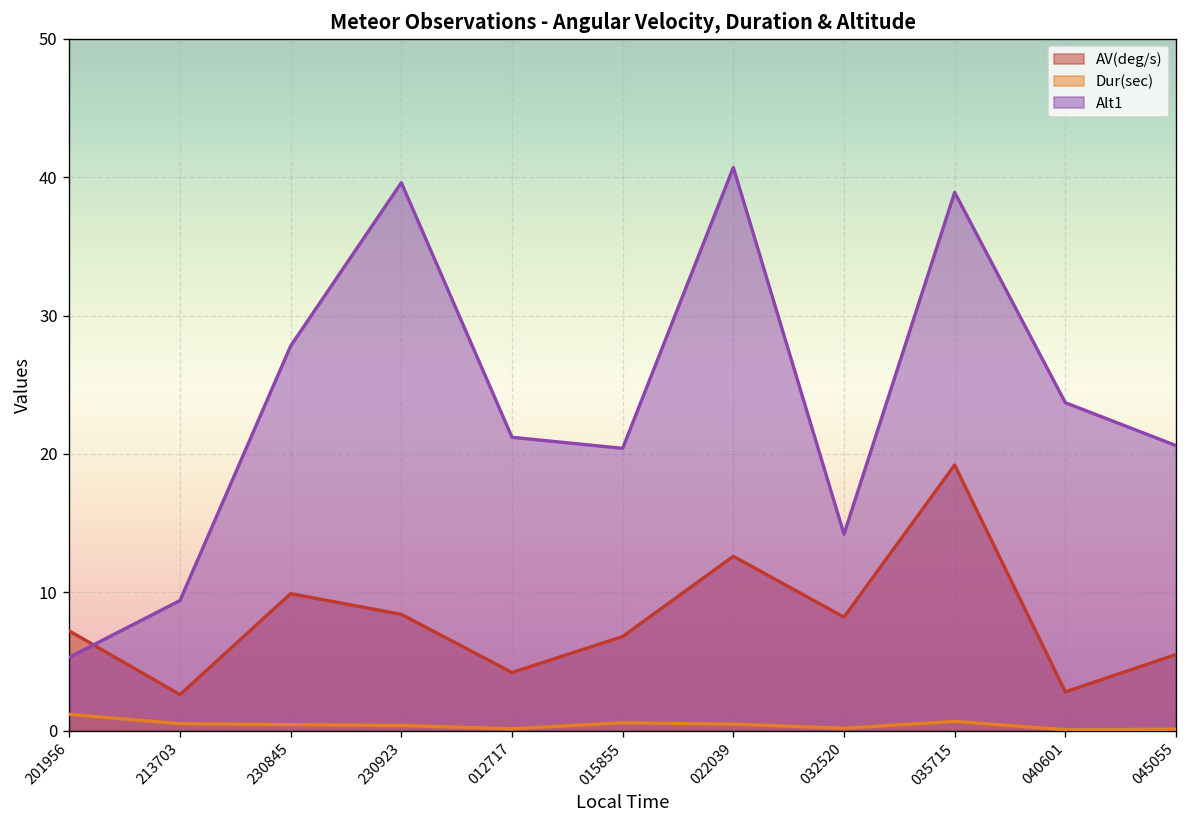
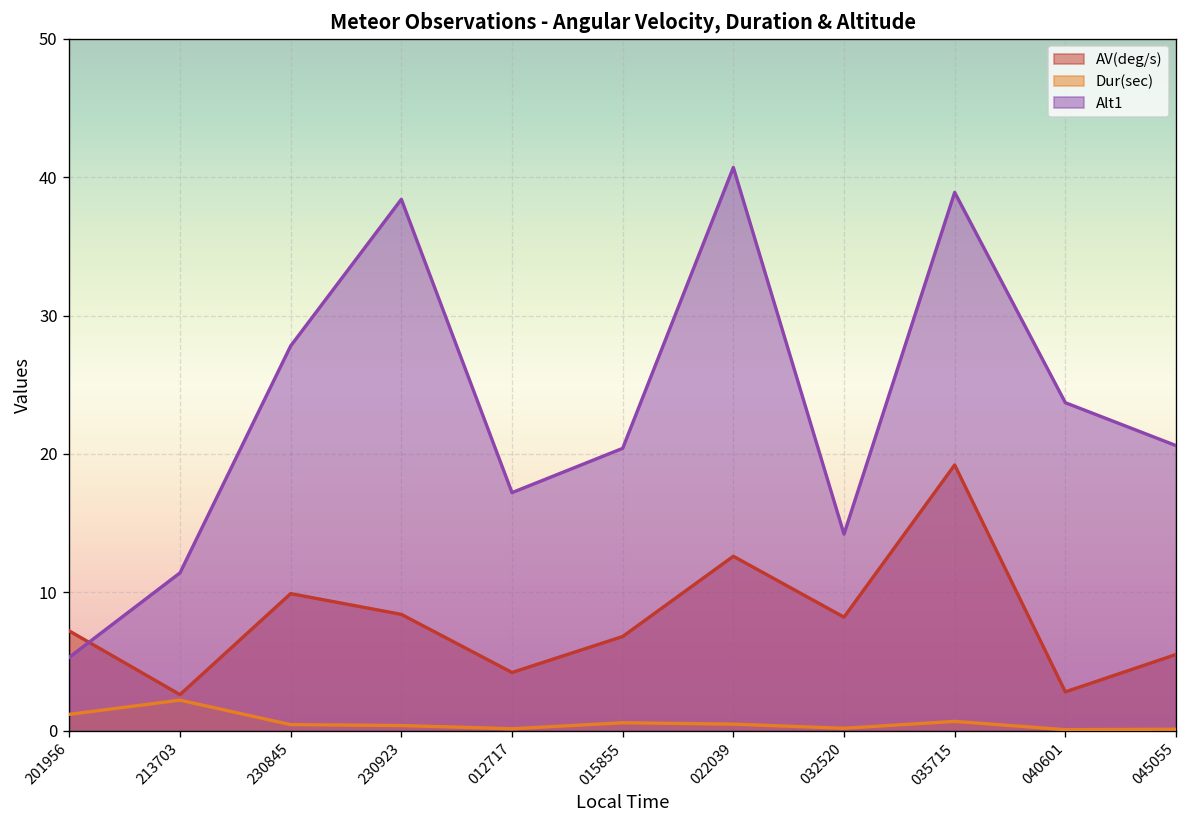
Dur(sec), 213703: 0.5 -> 2.2
Alt1, 213703: 9.4 -> 11.4
Alt1, 230923: 39.6 -> 38.4
Alt1, 012717: 21.2 -> 17.2
